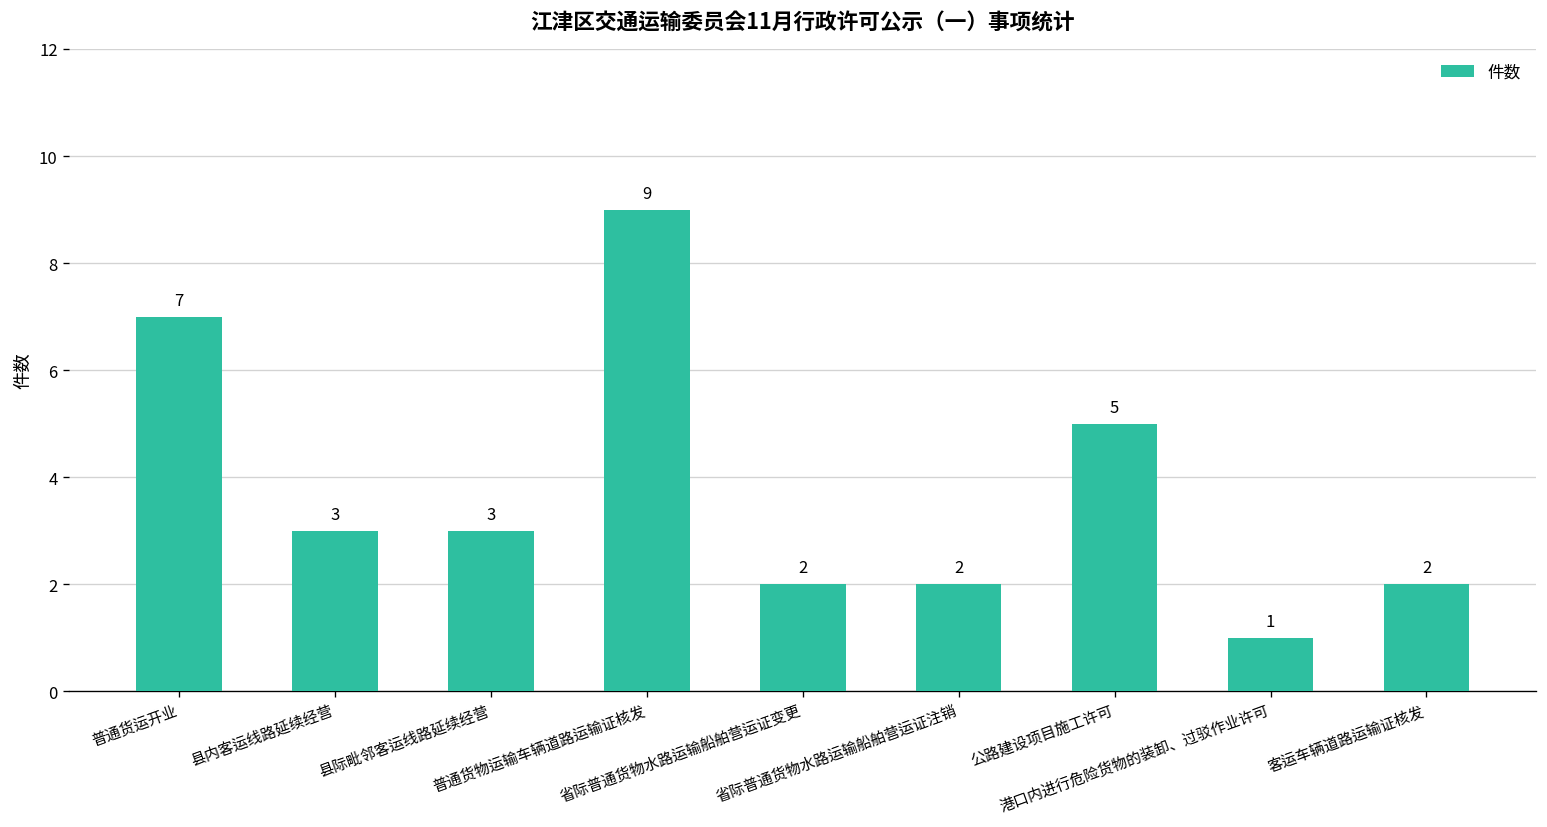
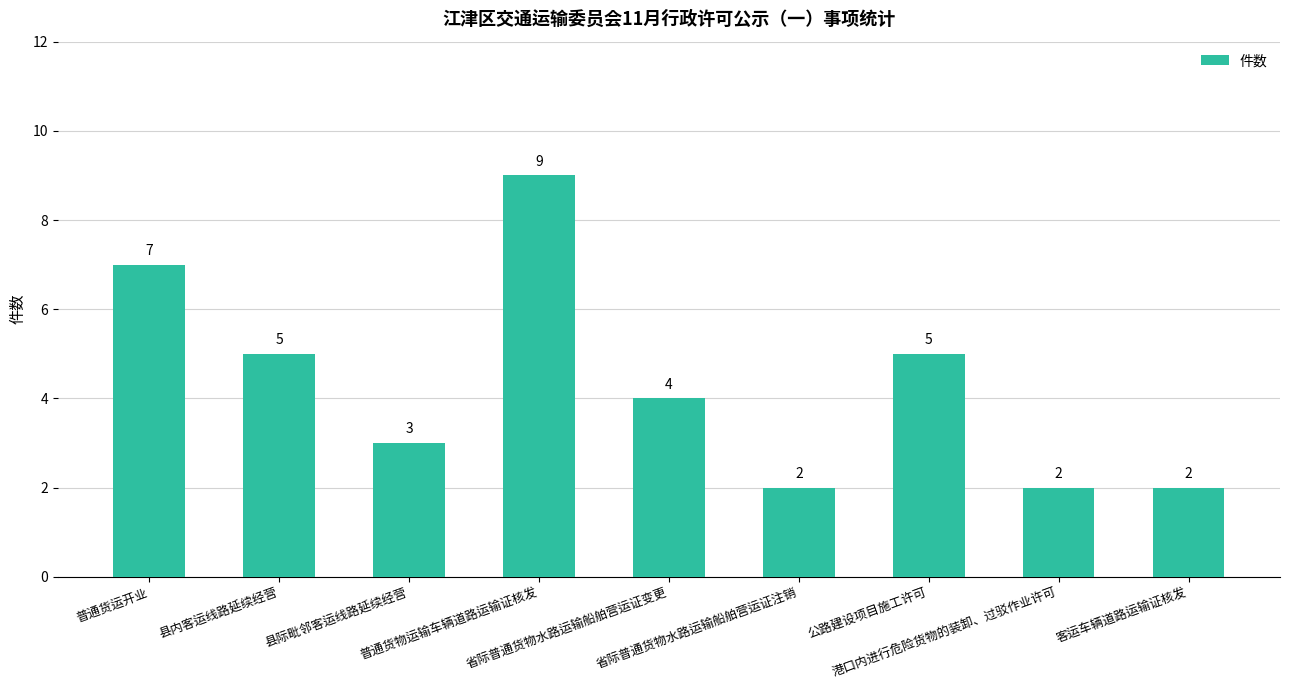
县内客运线路延续经营: 3 -> 5
省际普通货物水路运输船舶营运证变更: 2 -> 4
港口内进行危险货物的装卸、过驳作业许可: 1 -> 2
